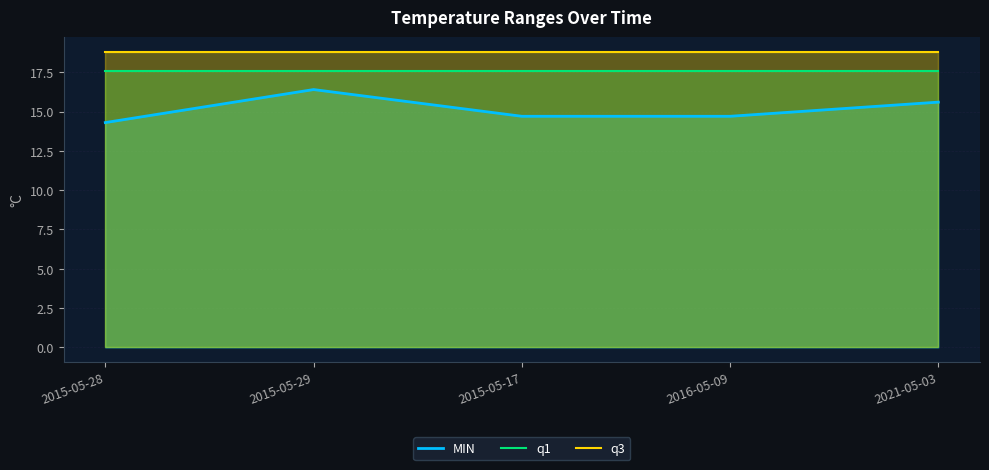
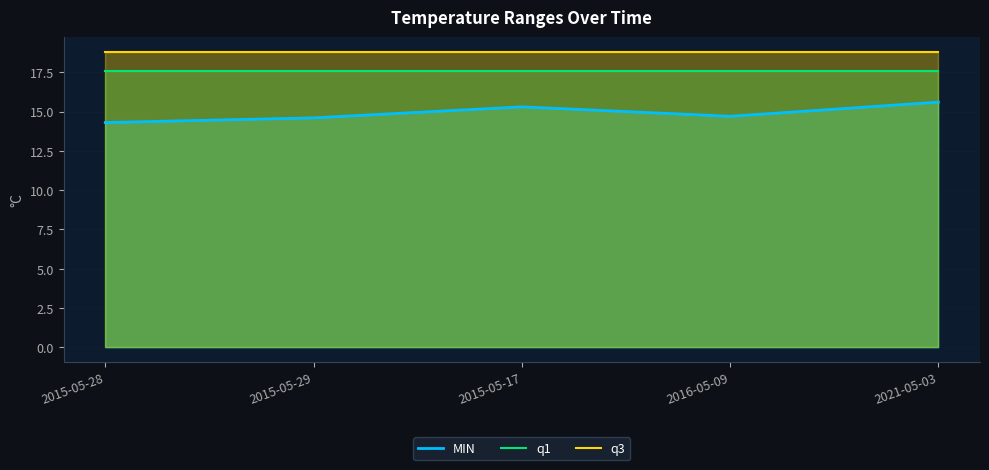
MIN, 2015-05-29: 16.4 -> 14.6
MIN, 2015-05-17: 14.7 -> 15.3
